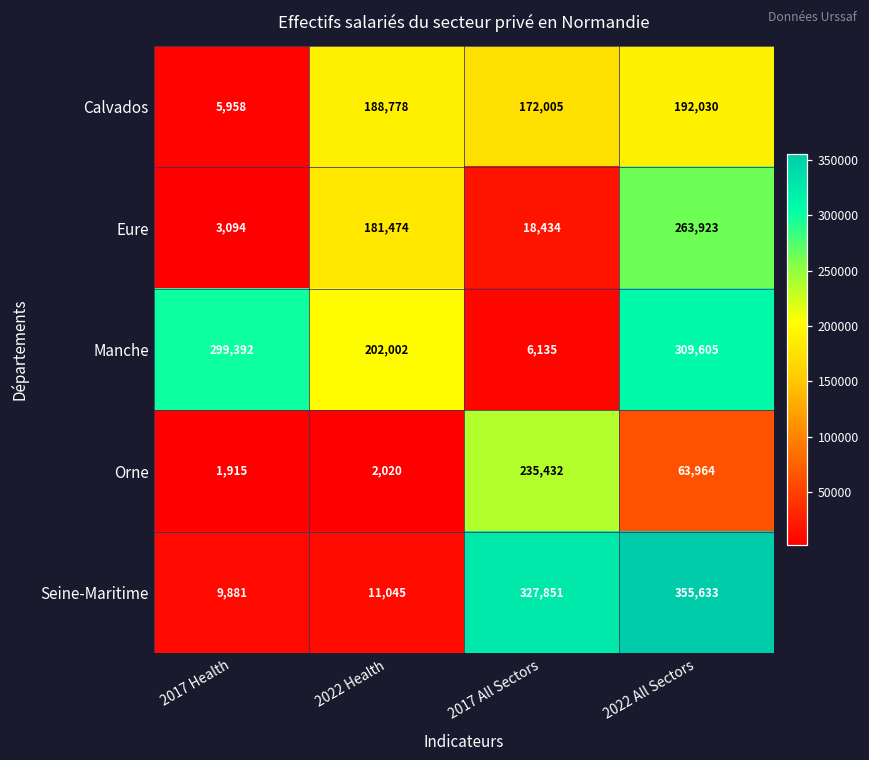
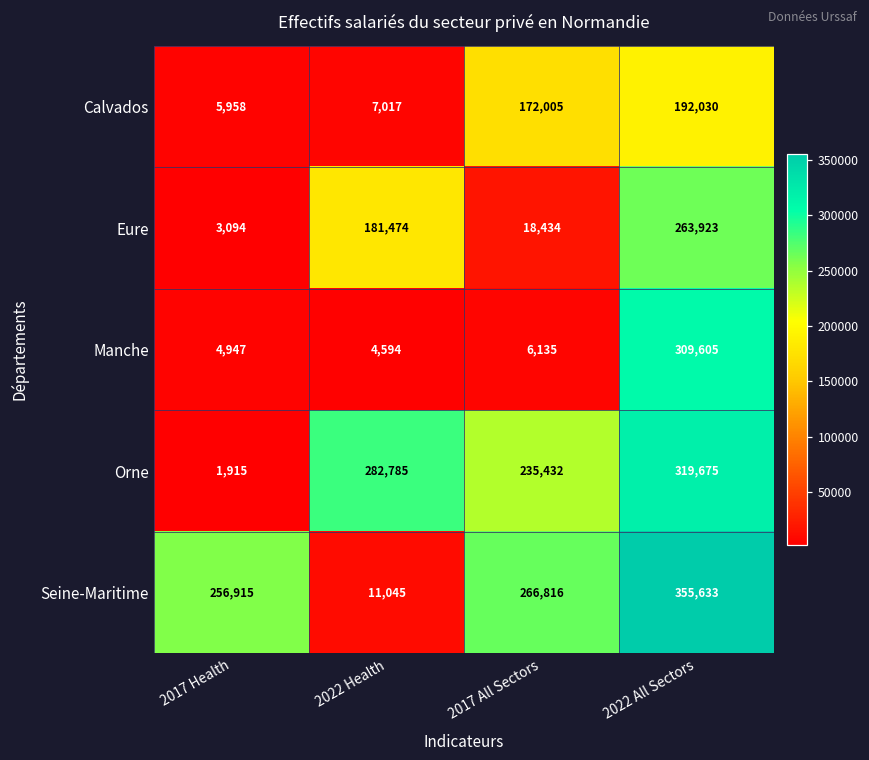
Calvados, 2022 Health: 188,778 -> 7,017
Manche, 2017 Health: 299,392 -> 4,947
Manche, 2022 Health: 202,002 -> 4,594
Orne, 2022 Health: 2,020 -> 282,785
Orne, 2022 All Sectors: 63,964 -> 319,675
Seine-Maritime, 2017 Health: 9,881 -> 256,915
Seine-Maritime, 2017 All Sectors: 327,851 -> 266,816
